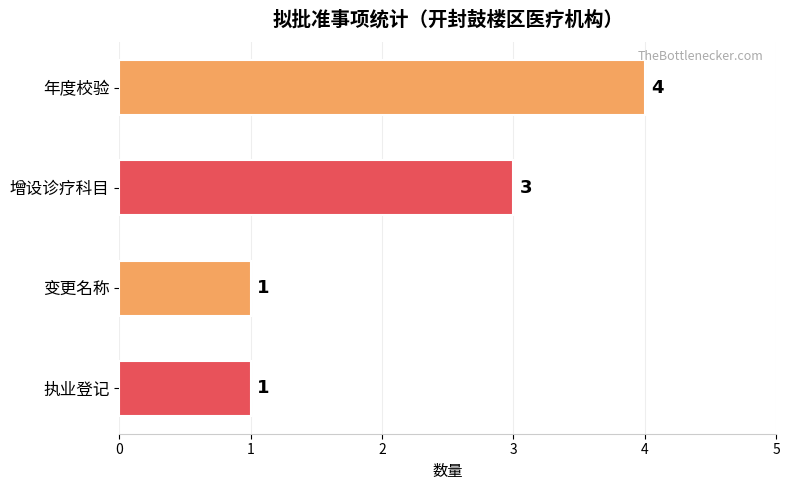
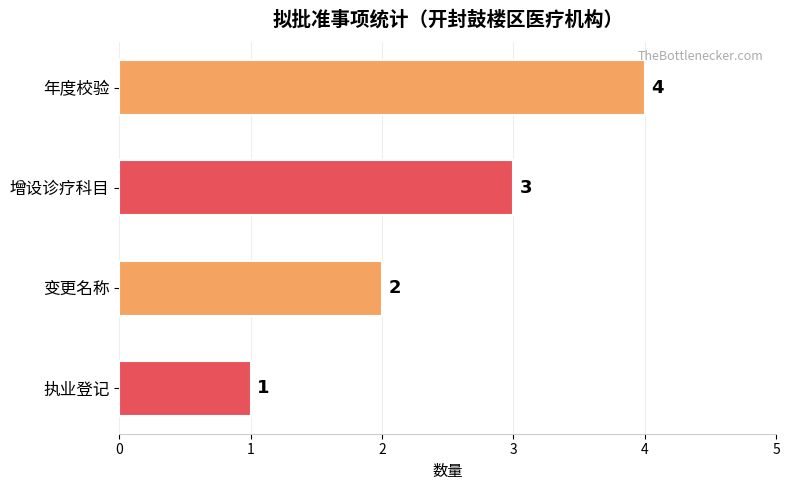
变更名称: 1 -> 2
